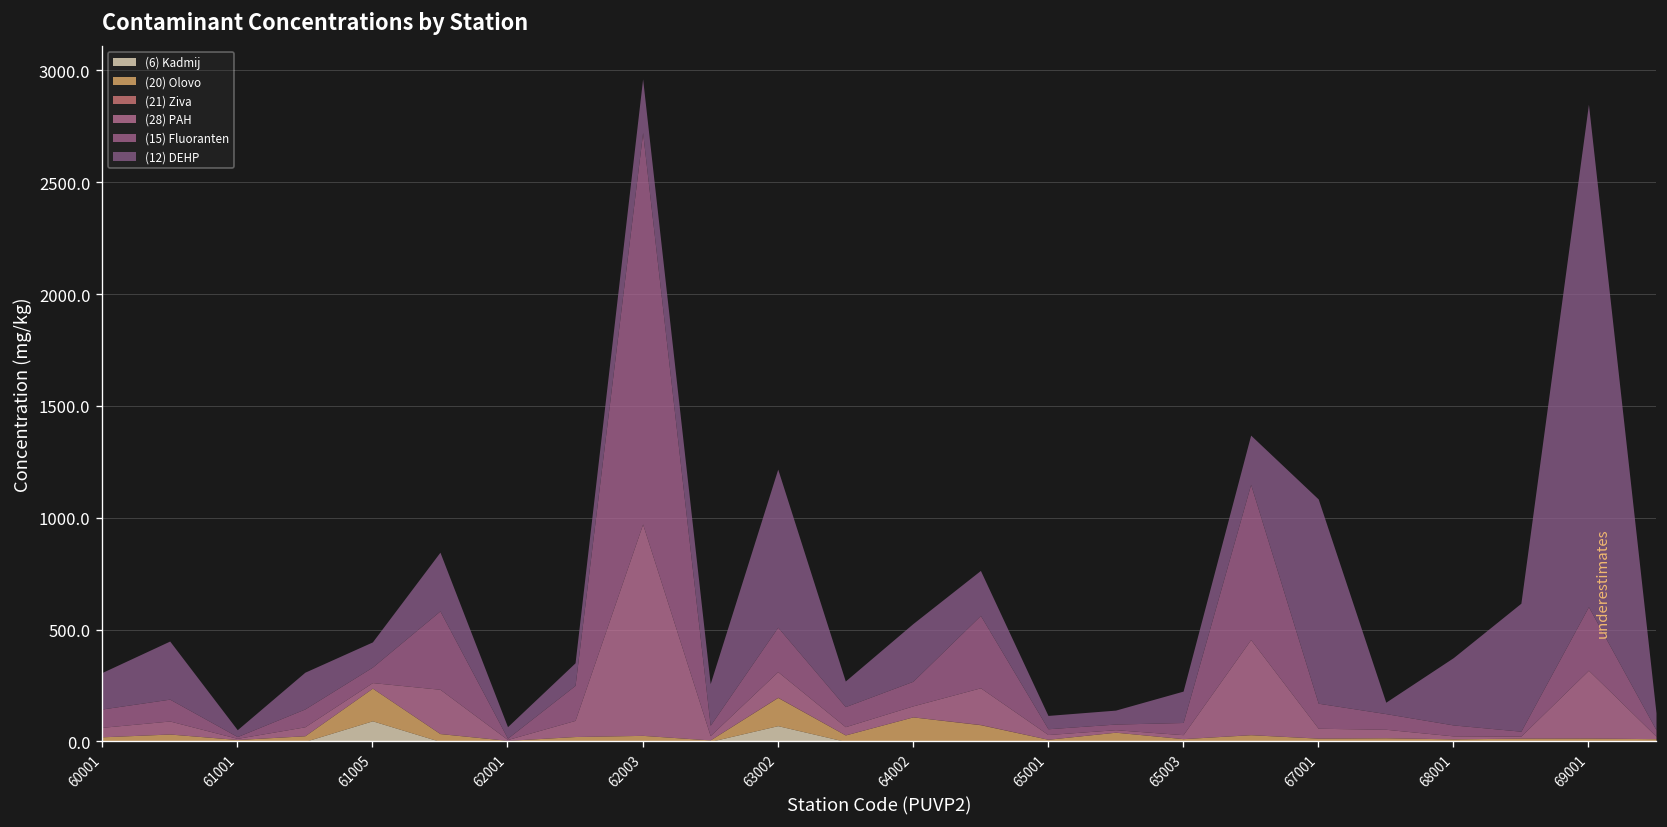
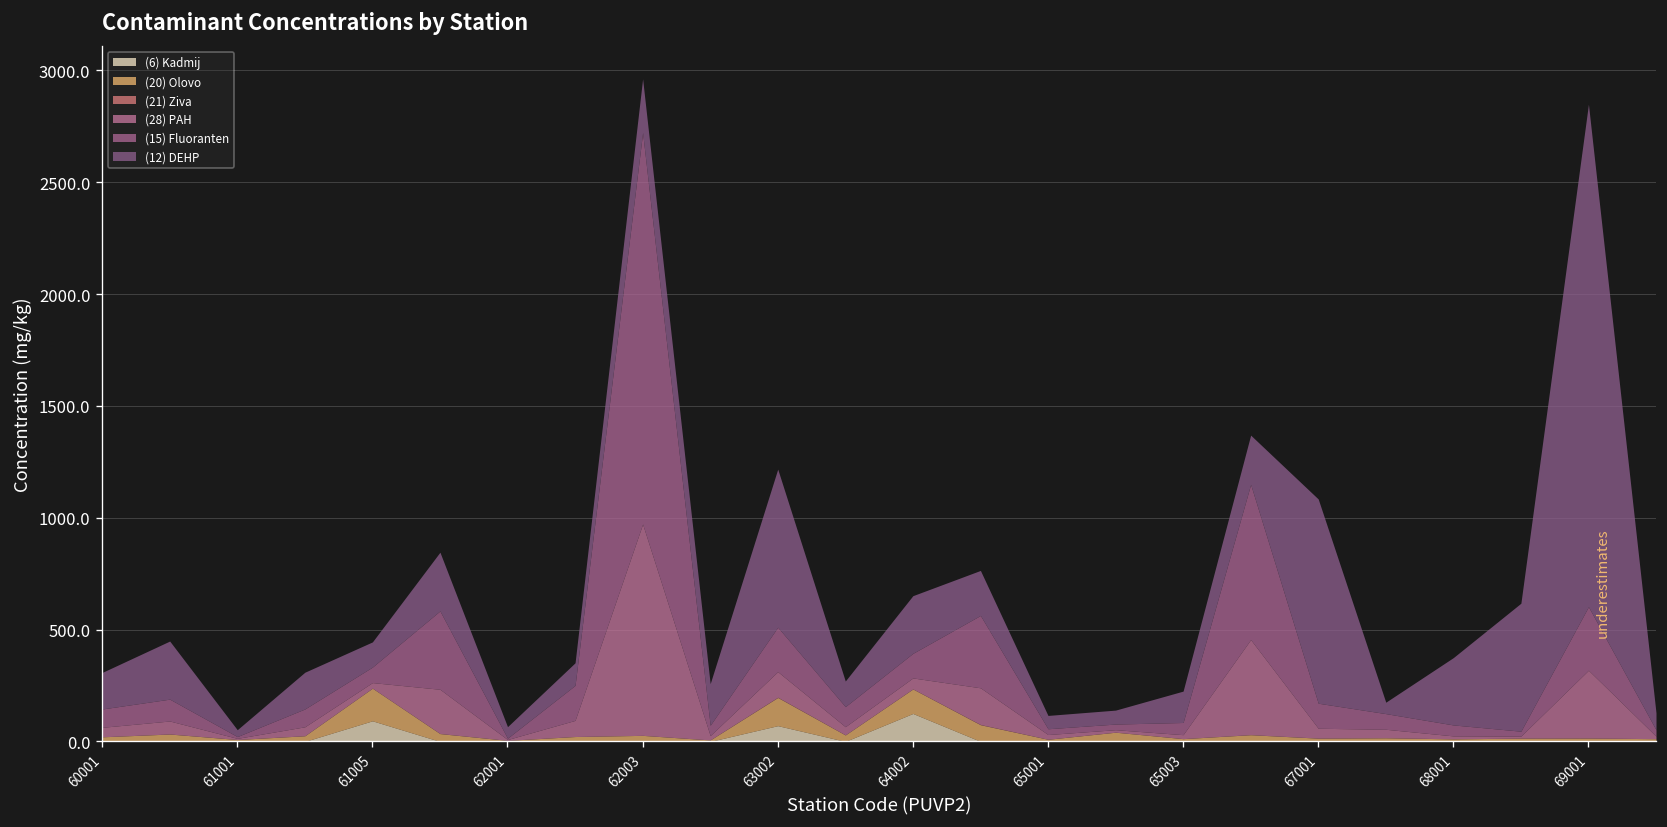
(6) Kadmij, 64002: 0 -> 130
